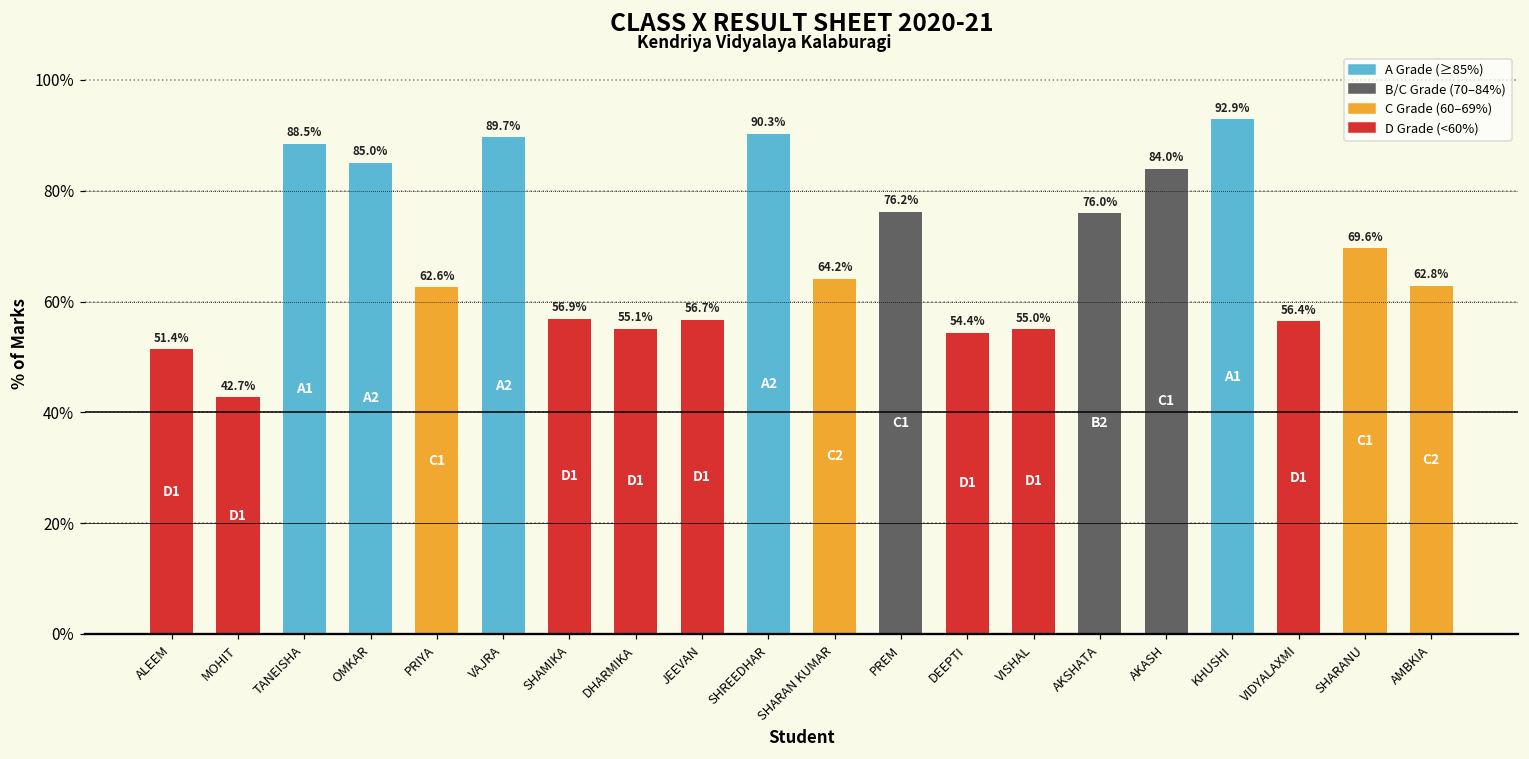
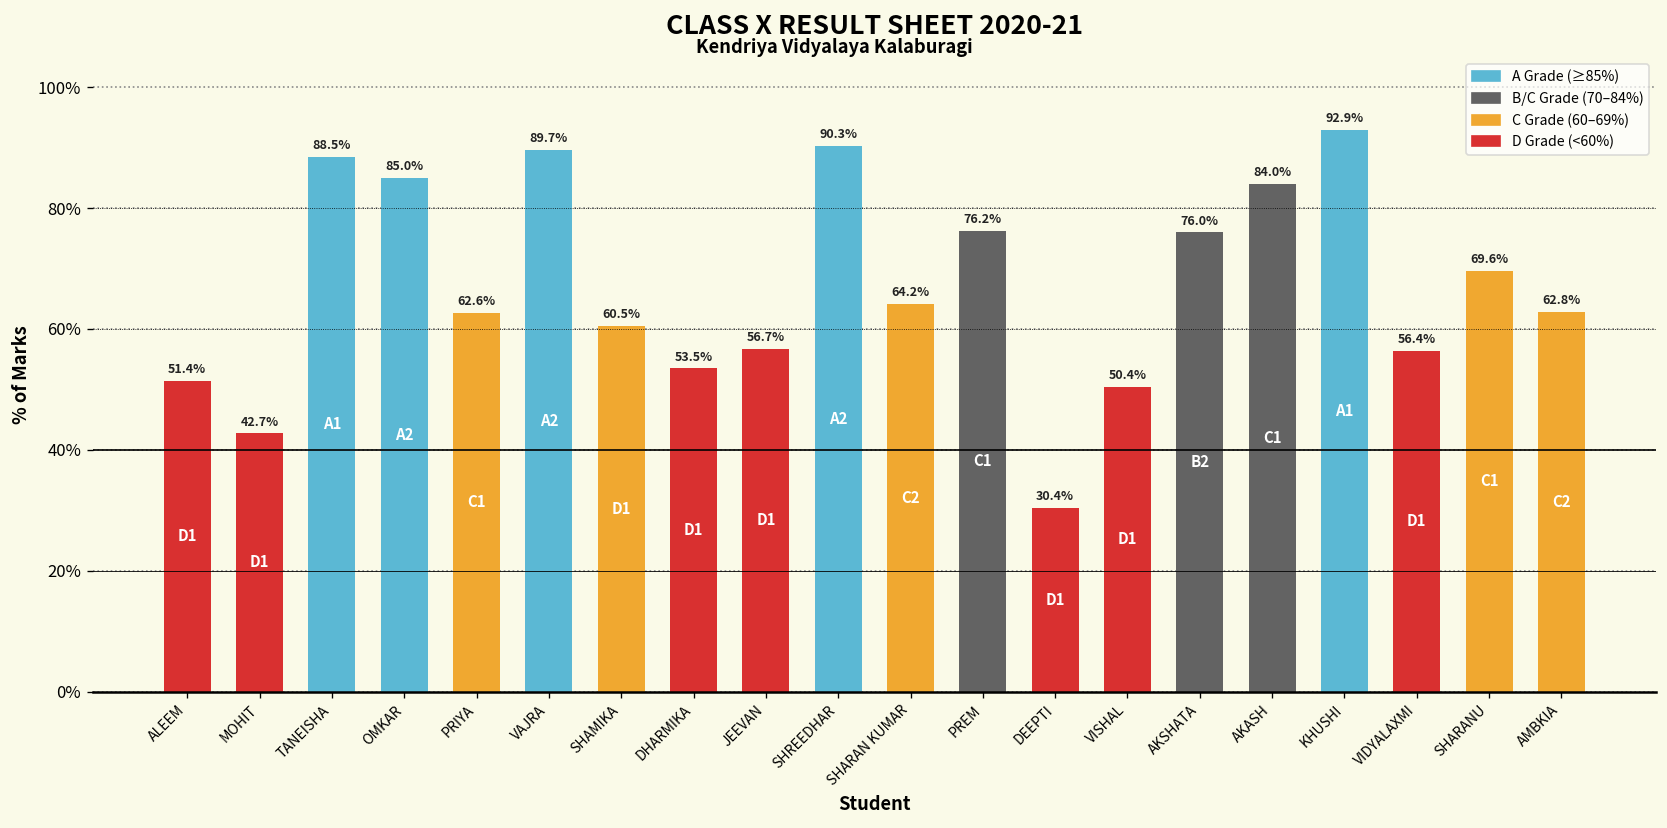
SHAMIKA: 56.9% -> 60.5%
DHARMIKA: 55.1% -> 53.5%
DEEPTI: 54.4% -> 30.4%
VISHAL: 55.0% -> 50.4%
